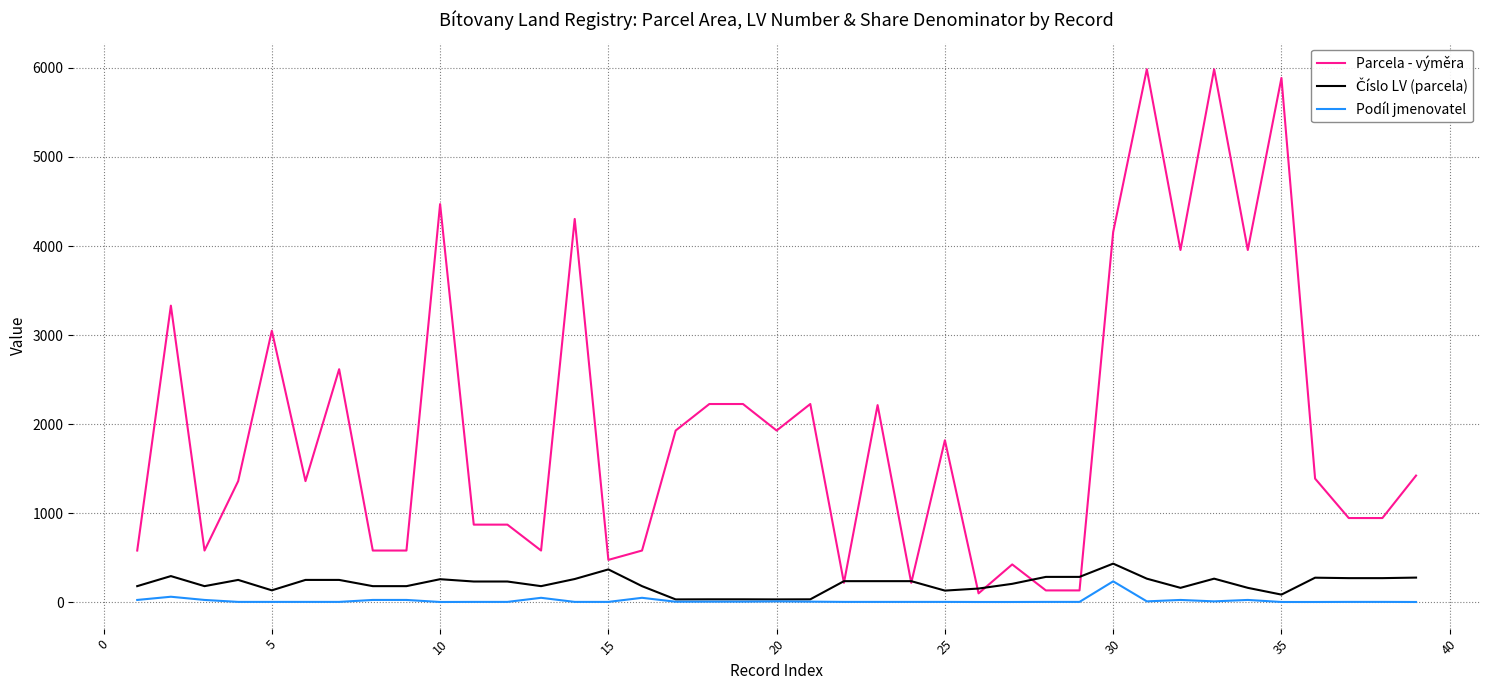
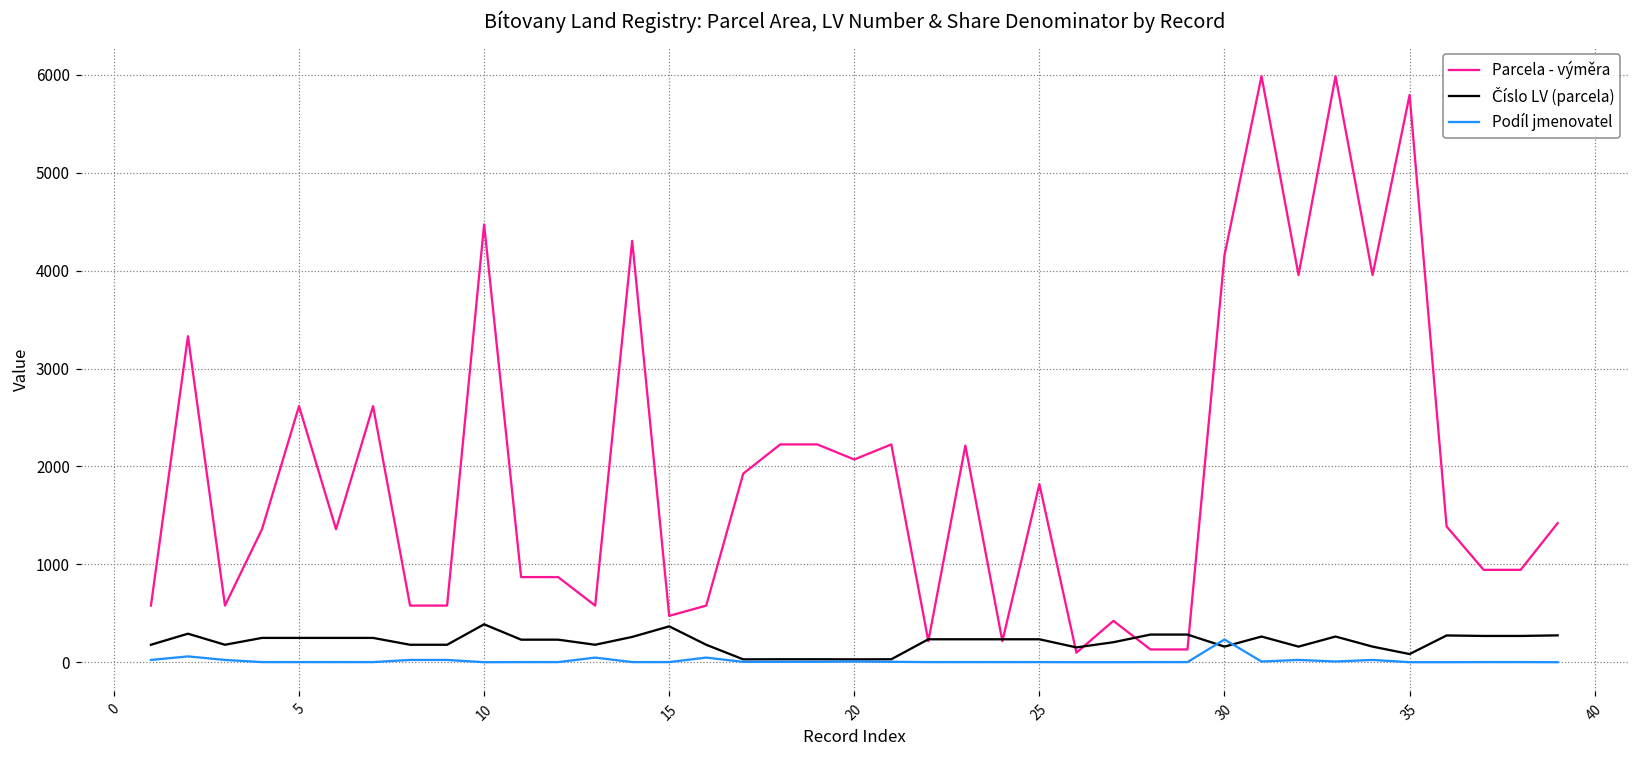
Parcela - výměra, 5: 3000 -> 2600
Číslo LV (parcela), 5: 100 -> 200
Číslo LV (parcela), 10: 300 -> 400
Parcela - výměra, 20: 1900 -> 2100
Číslo LV (parcela), 25: 100 -> 200
Číslo LV (parcela), 30: 400 -> 200
Parcela - výměra, 35: 5900 -> 5800
